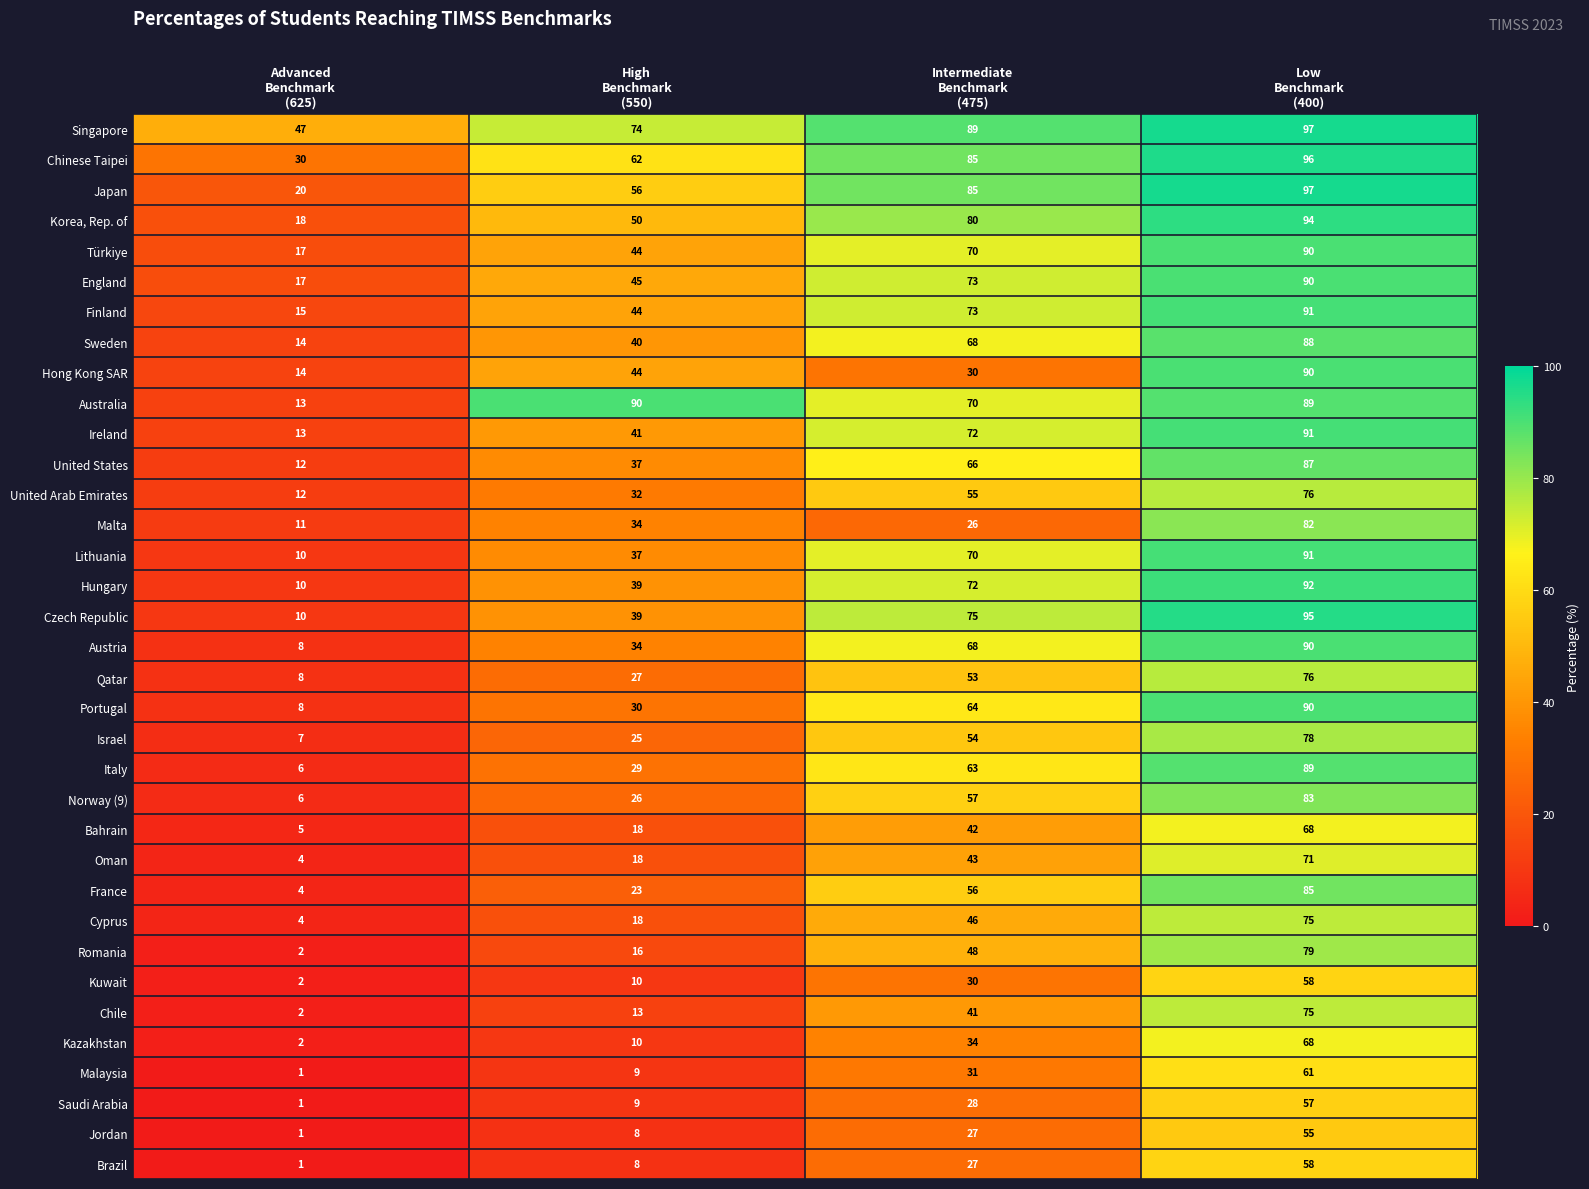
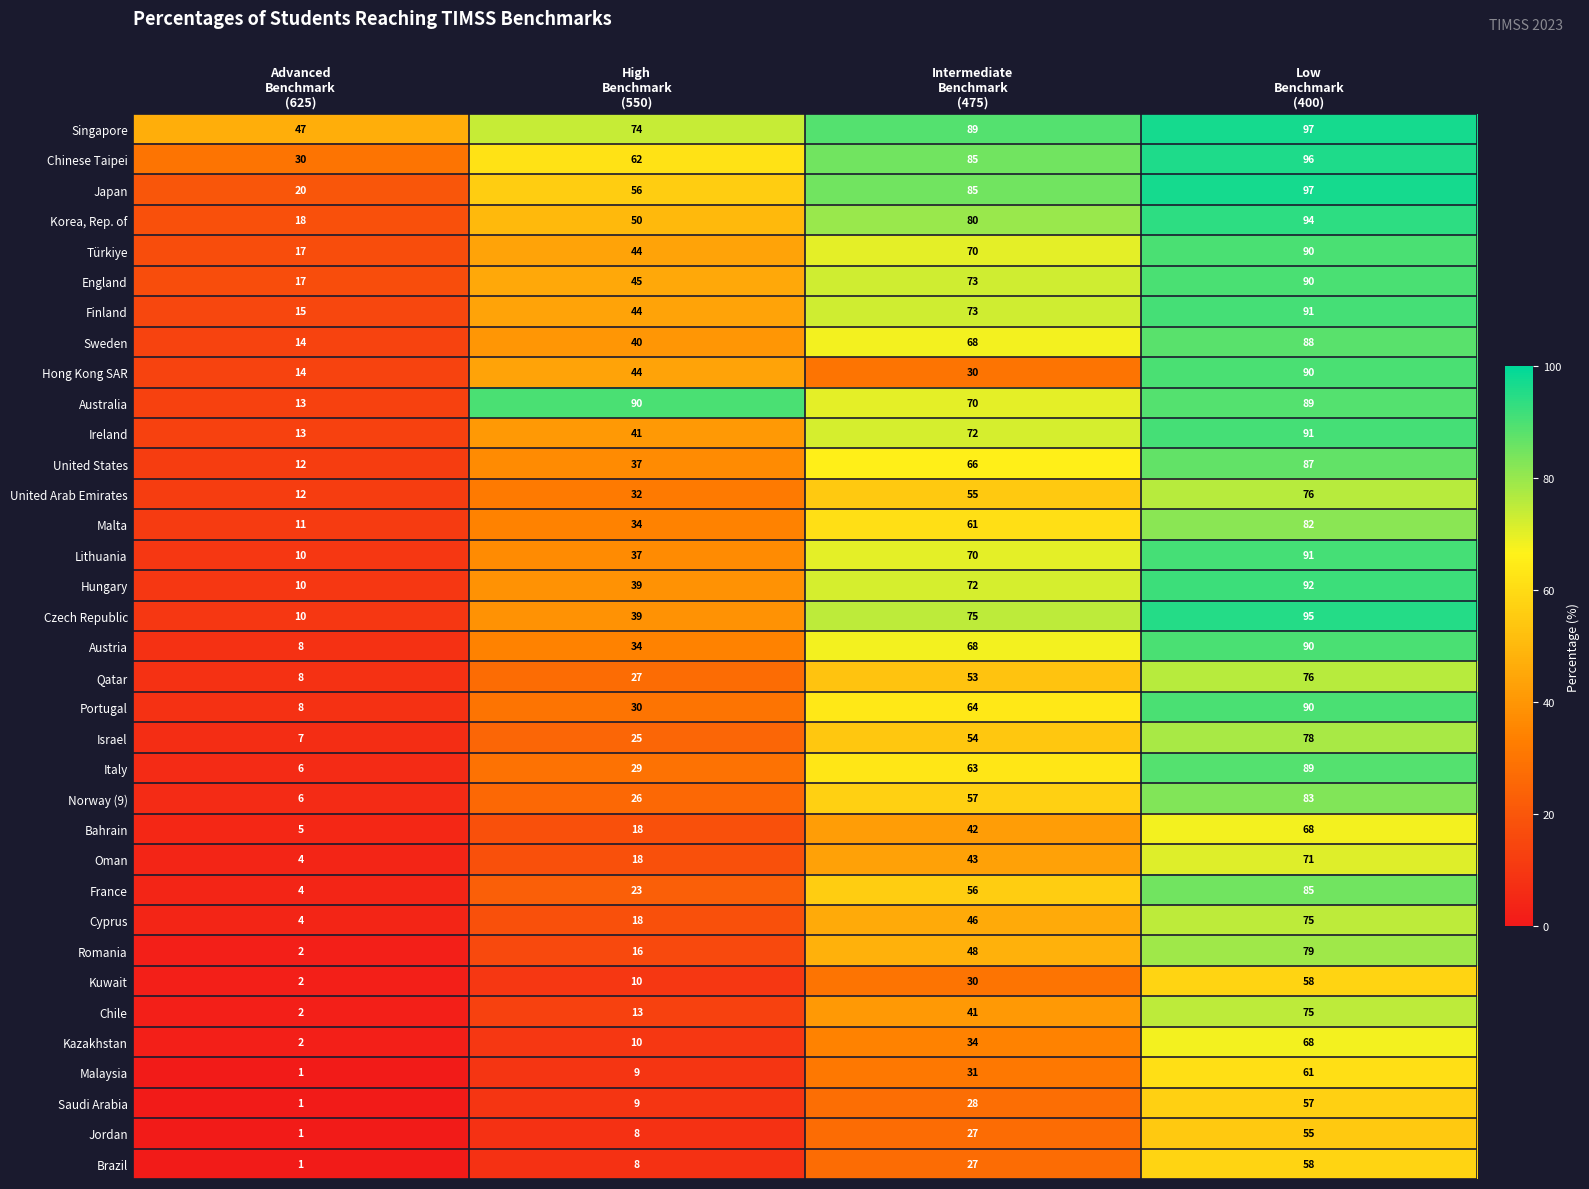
Malta, Intermediate Benchmark (475): 26 -> 61
